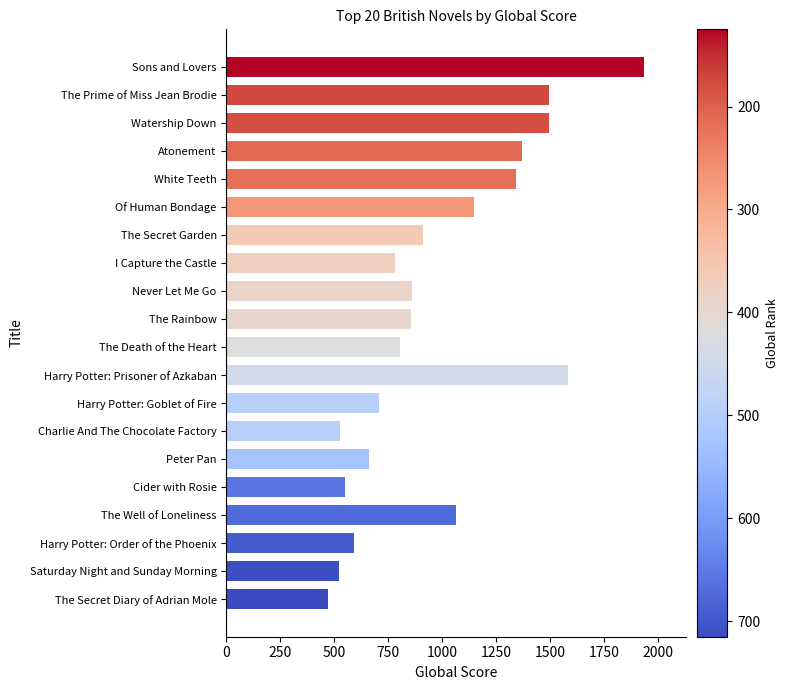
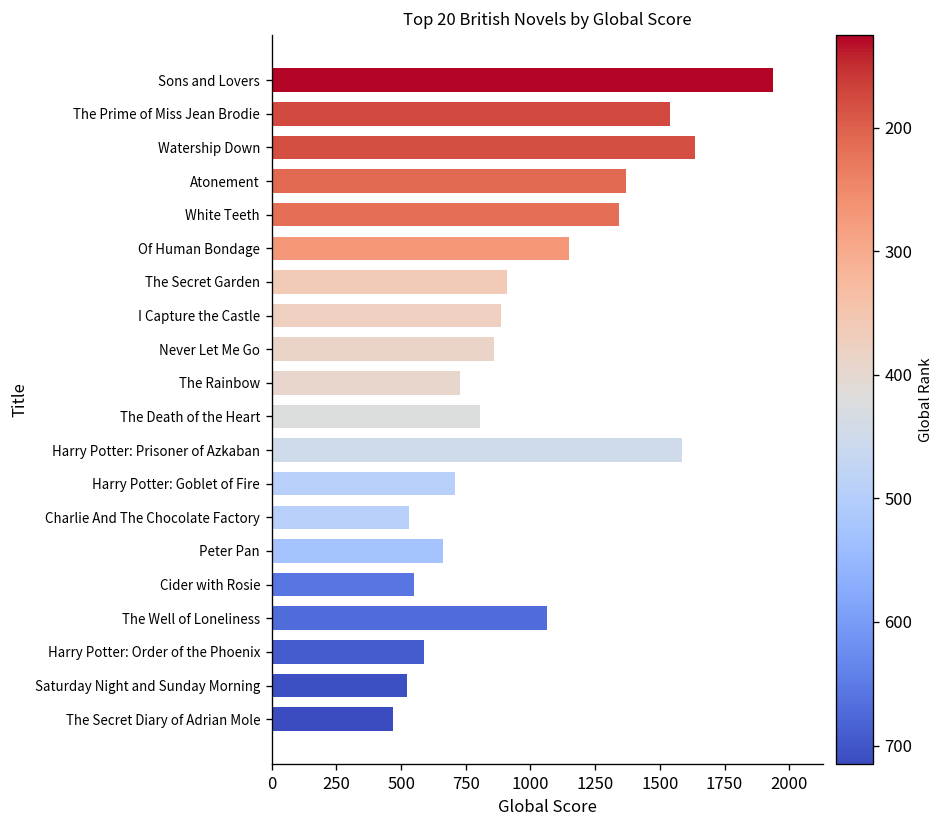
The Prime of Miss Jean Brodie: 1500 -> 1540
Watership Down: 1500 -> 1640
I Capture the Castle: 780 -> 890
The Rainbow: 850 -> 730
